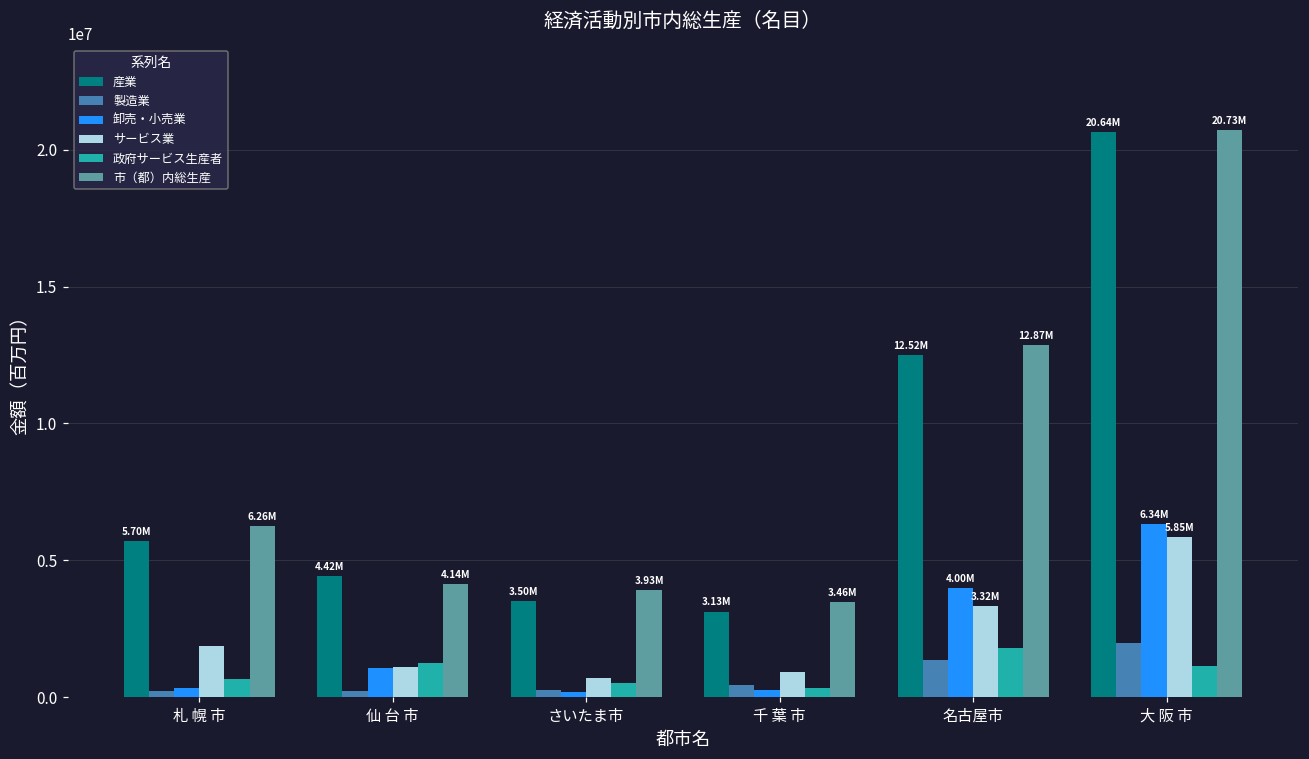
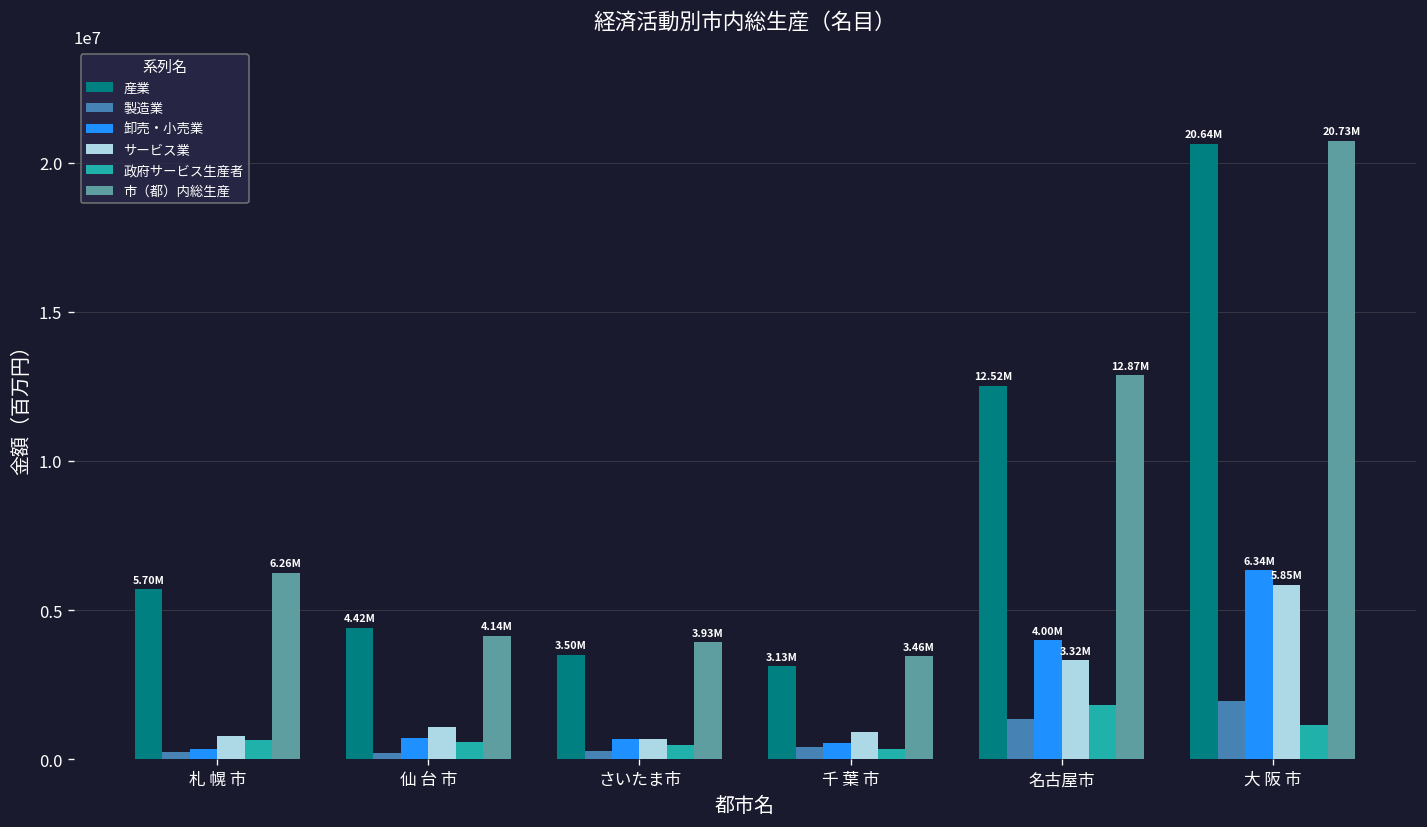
サービス業, 札 幌 市: 1900000 -> 800000
卸売・小売業, 仙 台 市: 1100000 -> 700000
政府サービス生産者, 仙 台 市: 1200000 -> 600000
卸売・小売業, さいたま市: 200000 -> 700000
卸売・小売業, 千 葉 市: 200000 -> 600000
